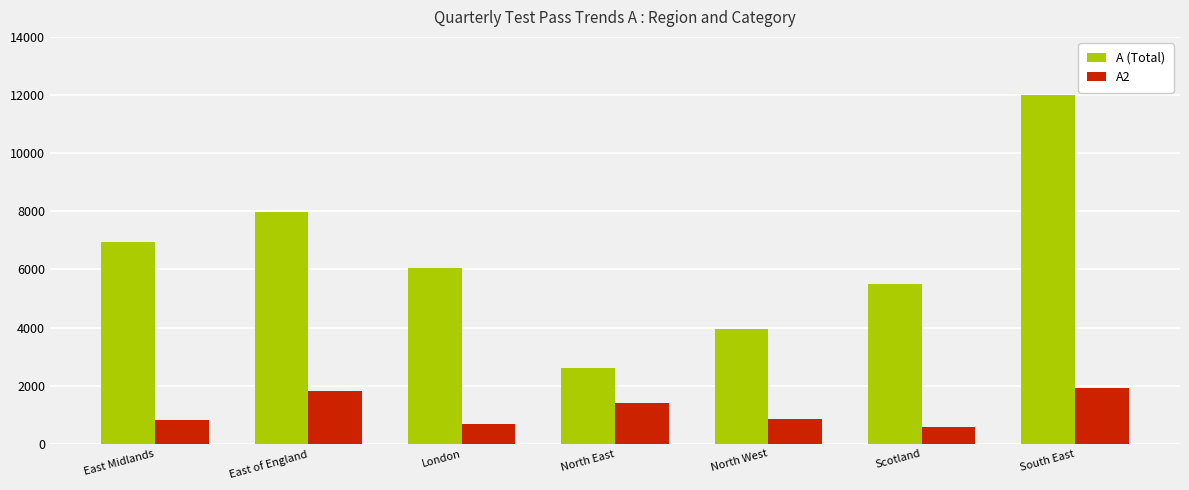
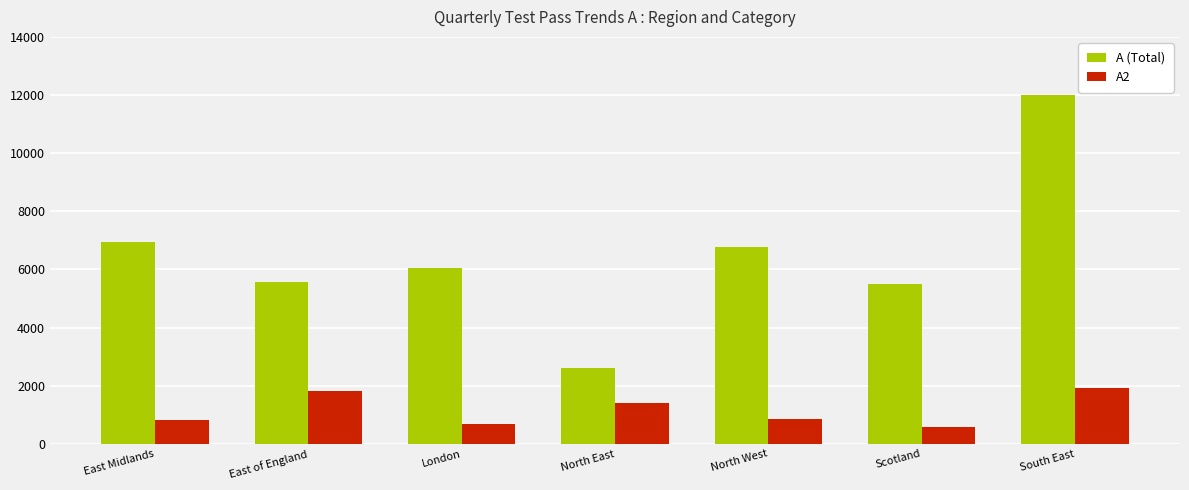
A (Total), East of England: 8000 -> 5600
A (Total), North West: 4000 -> 6800
